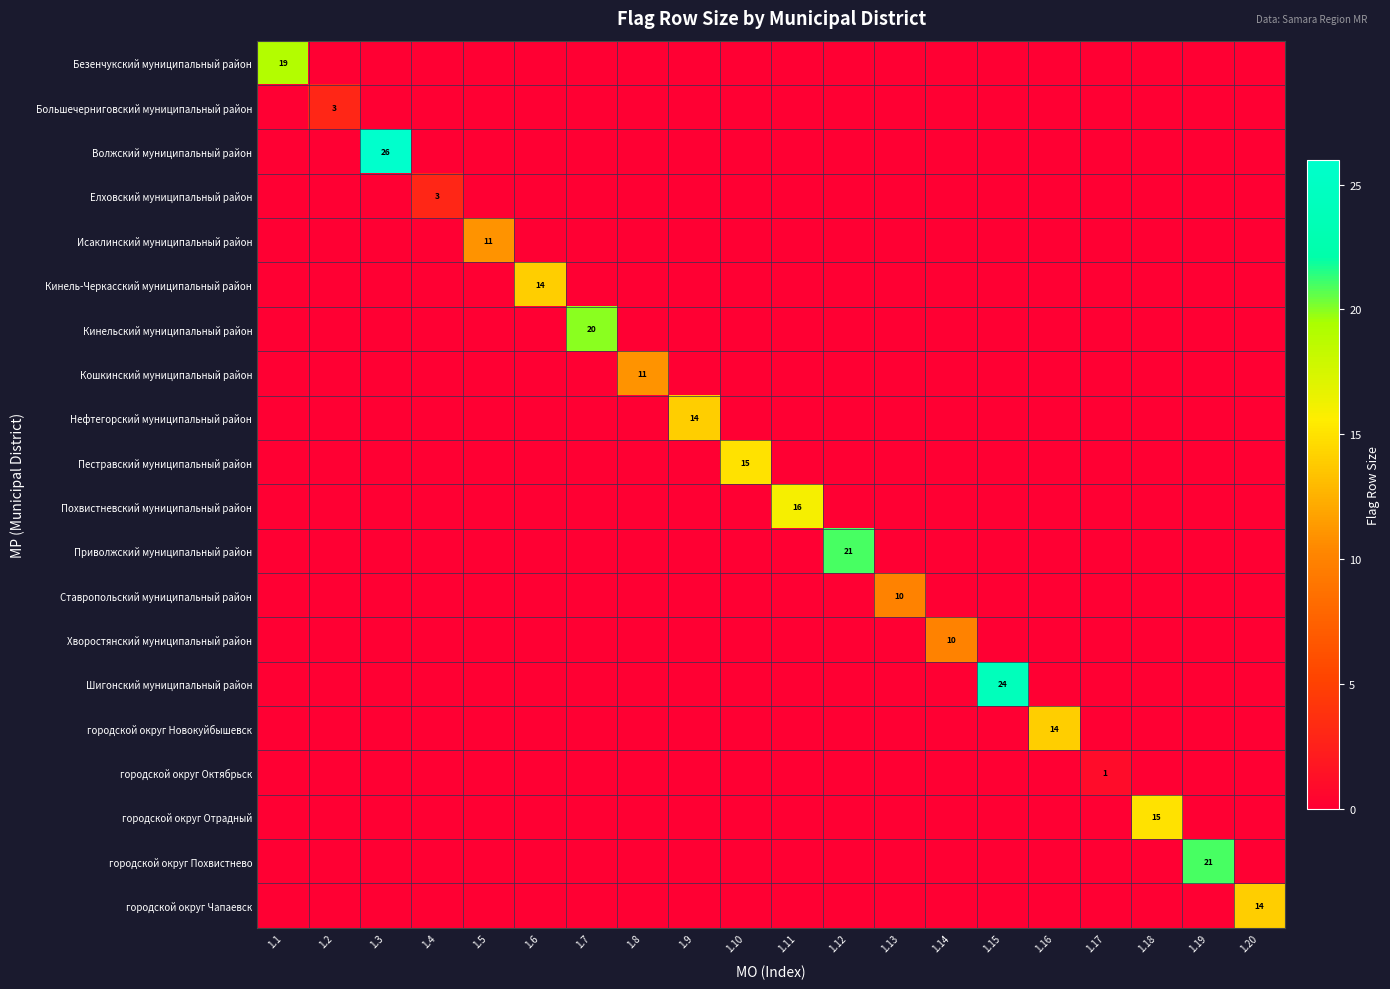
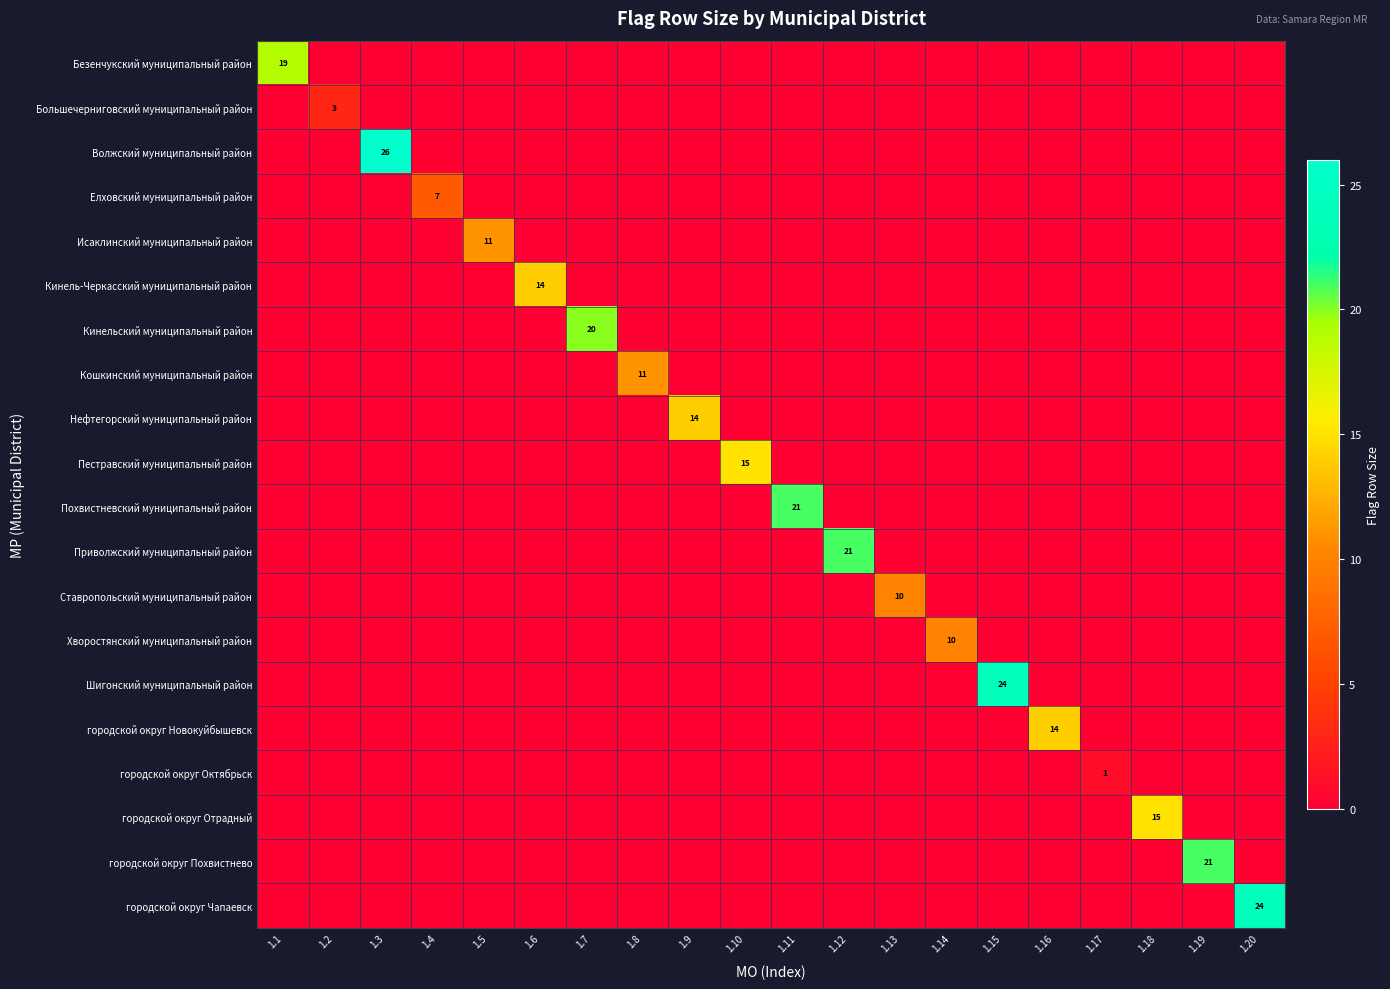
Елховский муниципальный район, 1.4: 3 -> 7
Похвистневский муниципальный район, 1.11: 16 -> 21
городской округ Чапаевск, 1.20: 14 -> 24
